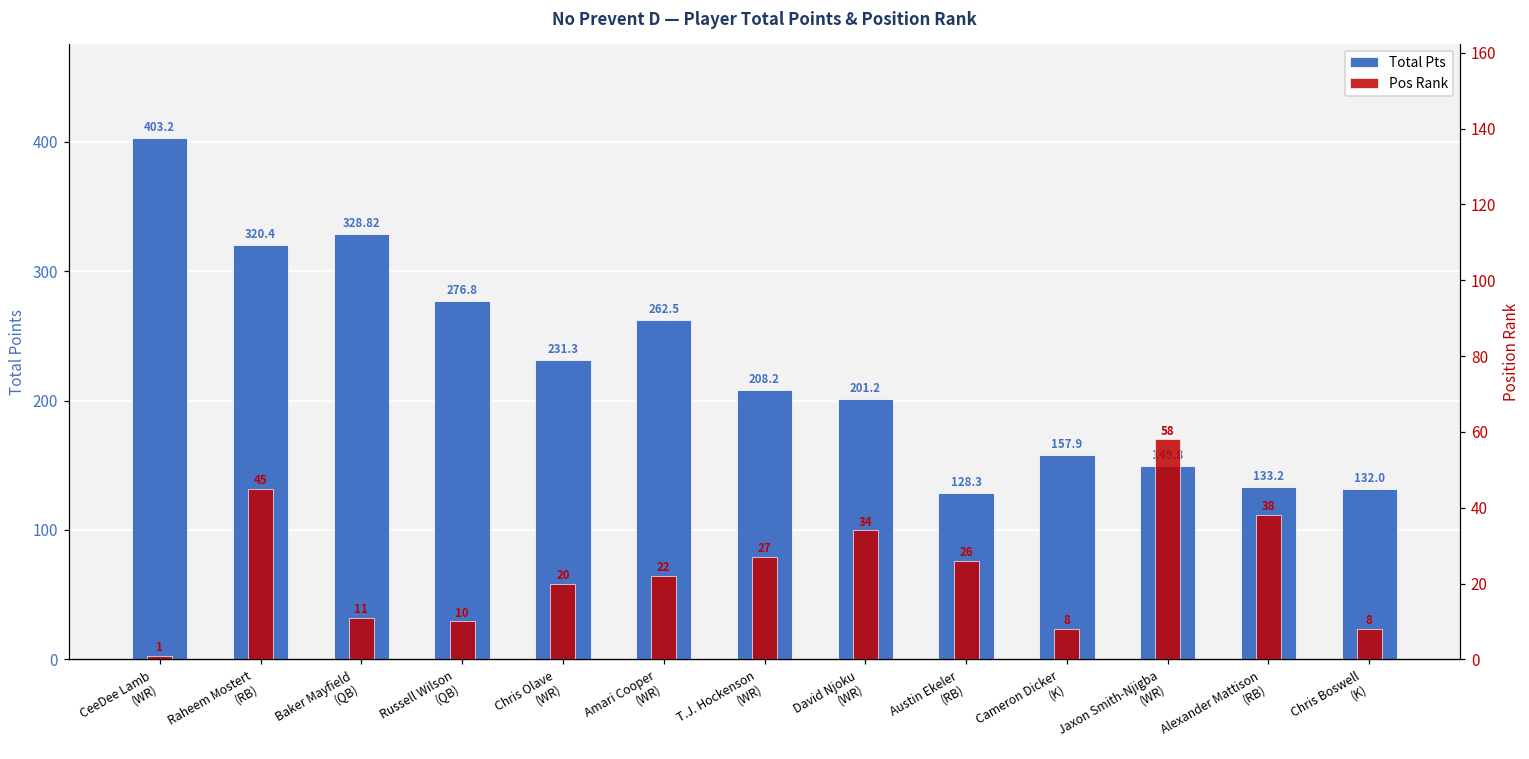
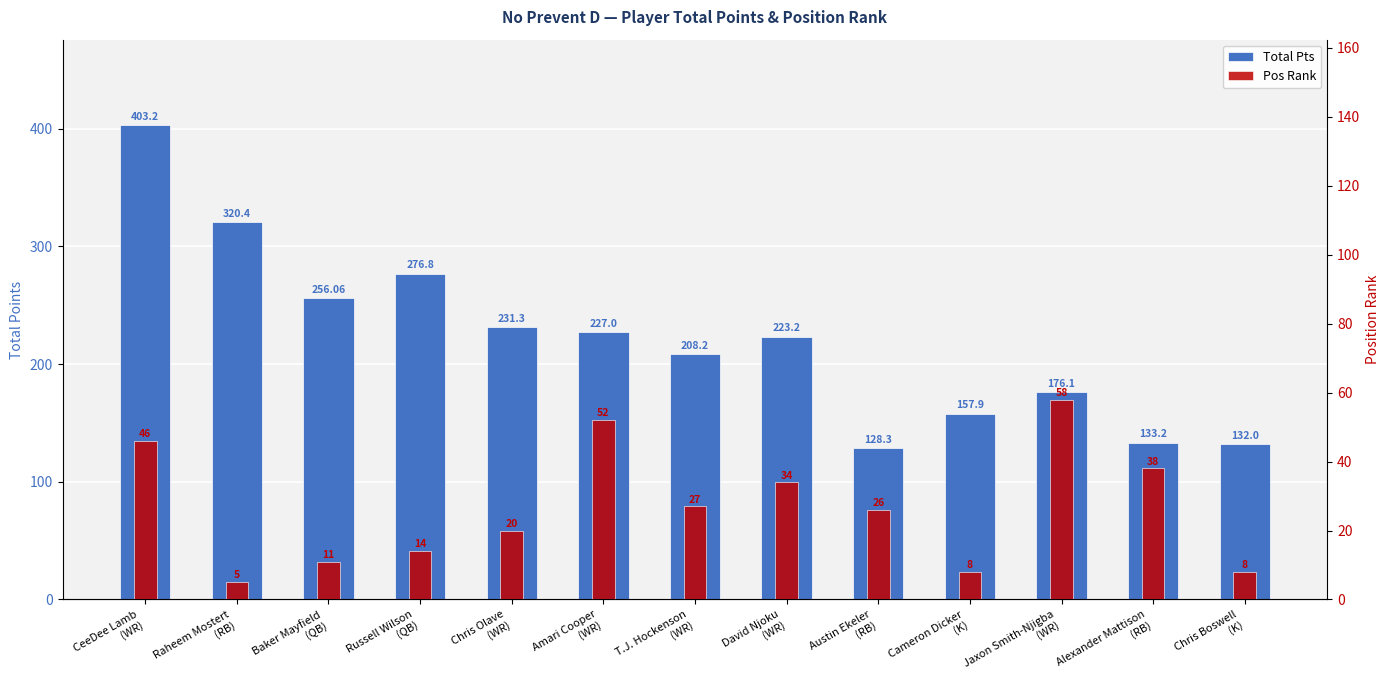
Total Pts, Baker Mayfield (QB): 328.82 -> 256.06
Total Pts, Amari Cooper (WR): 262.5 -> 227.0
Total Pts, David Njoku (WR): 201.2 -> 223.2
Total Pts, Jaxon Smith-Njigba (WR): 149.8 -> 176.1
Pos Rank, CeeDee Lamb (WR): 1 -> 46
Pos Rank, Raheem Mostert (RB): 45 -> 5
Pos Rank, Russell Wilson (QB): 10 -> 14
Pos Rank, Amari Cooper (WR): 22 -> 52
